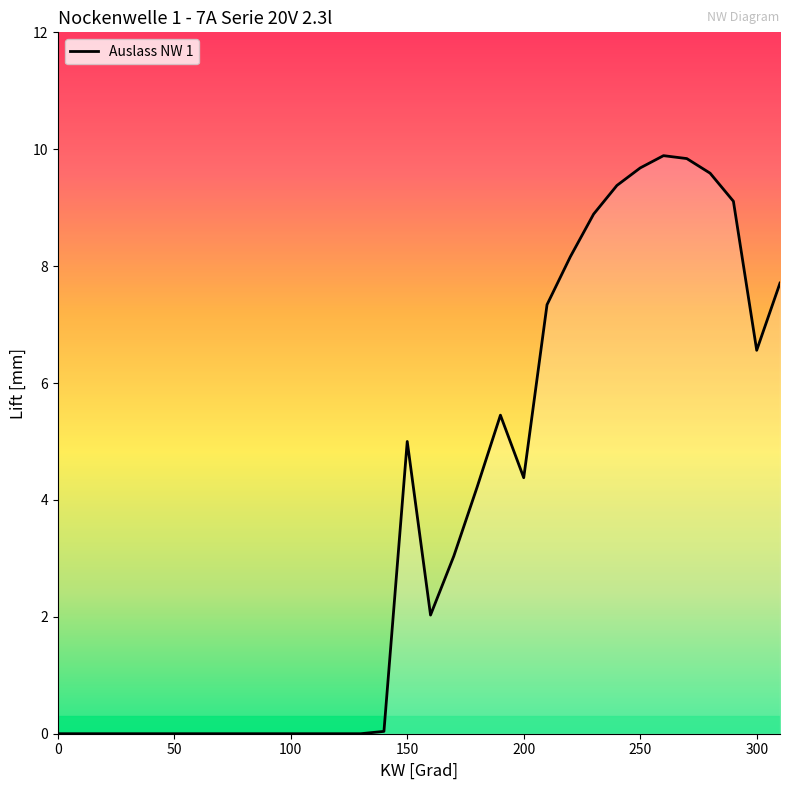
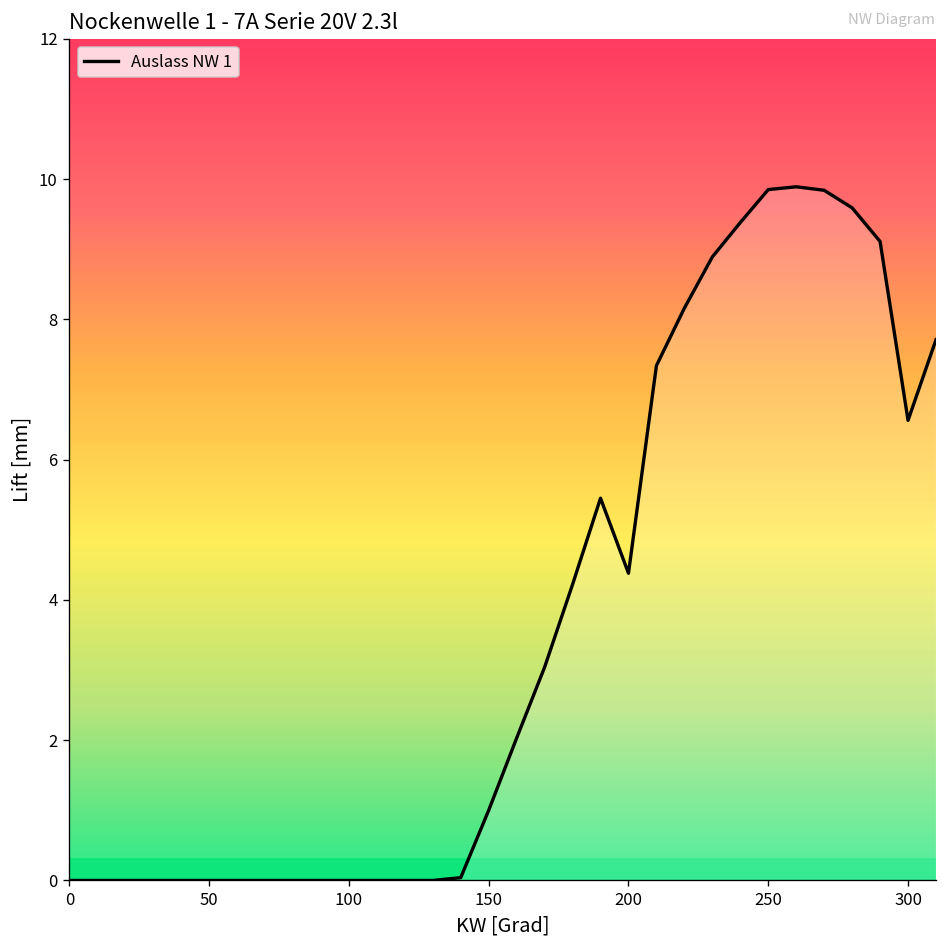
150: 5 -> 1
250: 9.7 -> 9.9
